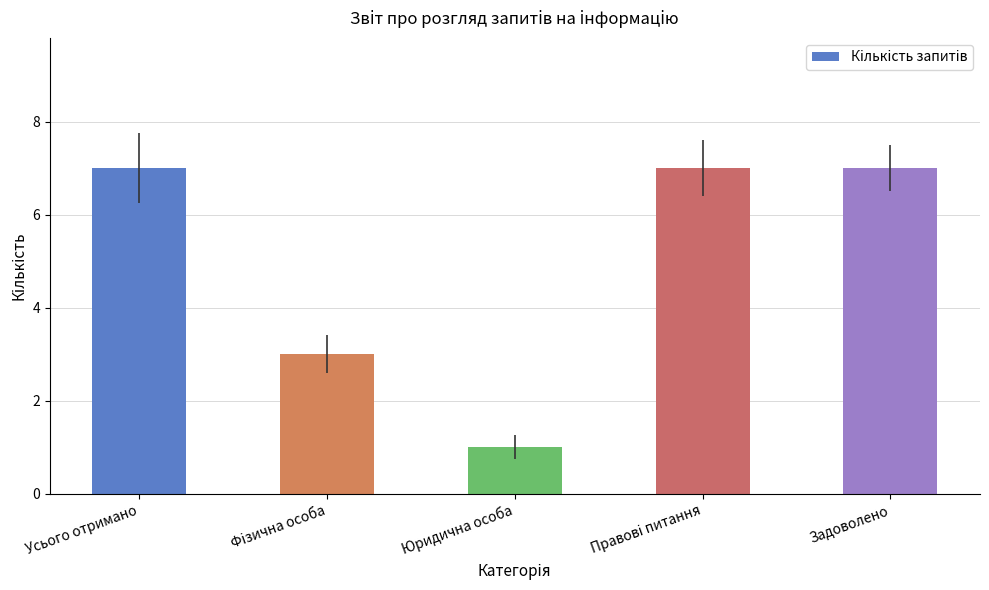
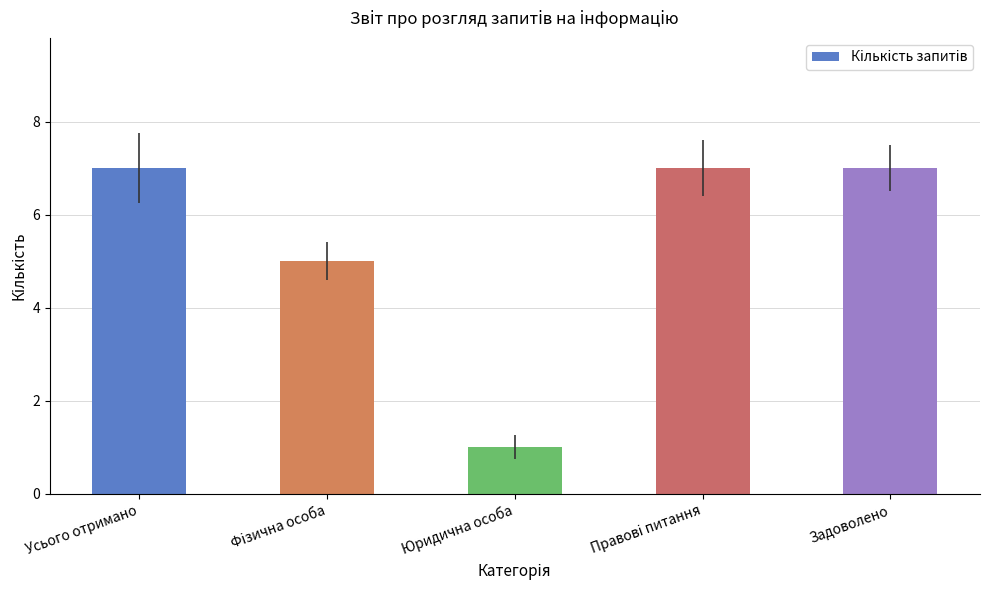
Фізична особа: 3 -> 5
